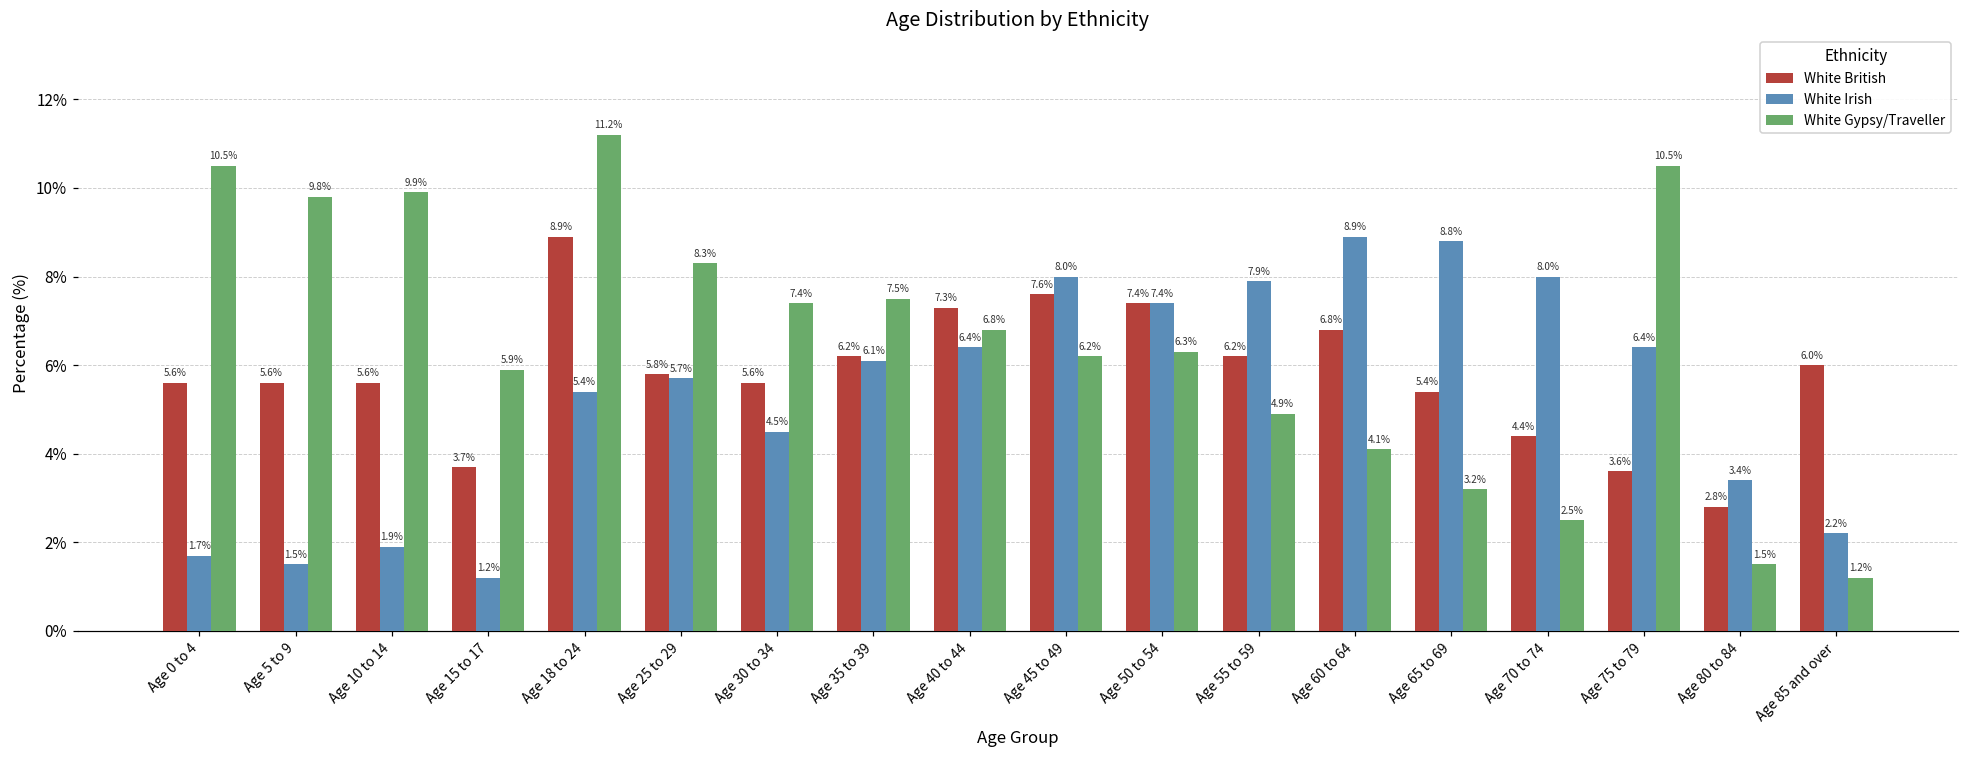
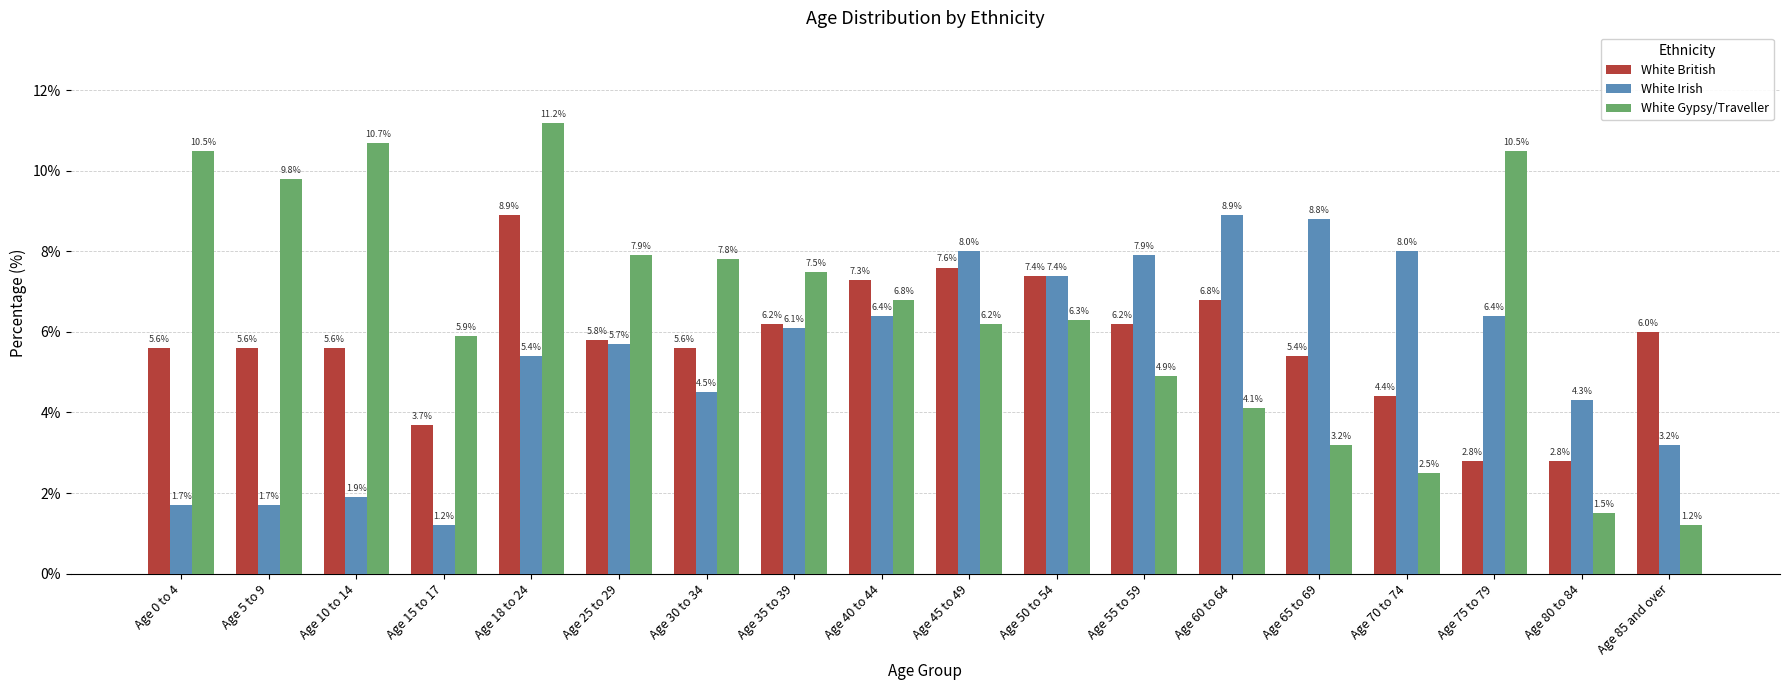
White Irish, Age 5 to 9: 1.5% -> 1.7%
White Gypsy/Traveller, Age 10 to 14: 9.9% -> 10.7%
White Gypsy/Traveller, Age 25 to 29: 8.3% -> 7.9%
White Gypsy/Traveller, Age 30 to 34: 7.4% -> 7.8%
White British, Age 75 to 79: 3.6% -> 2.8%
White Irish, Age 80 to 84: 3.4% -> 4.3%
White Irish, Age 85 and over: 2.2% -> 3.2%
